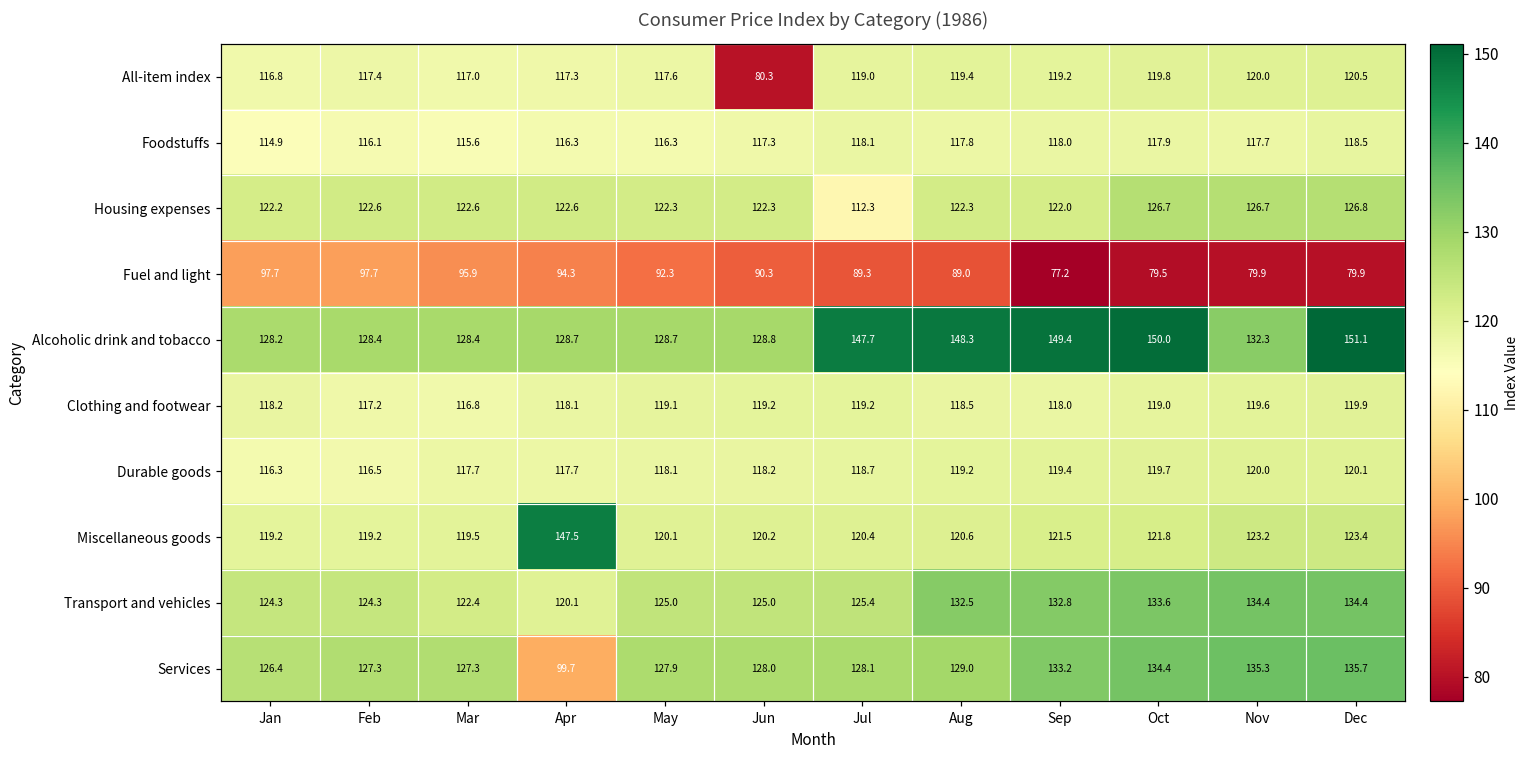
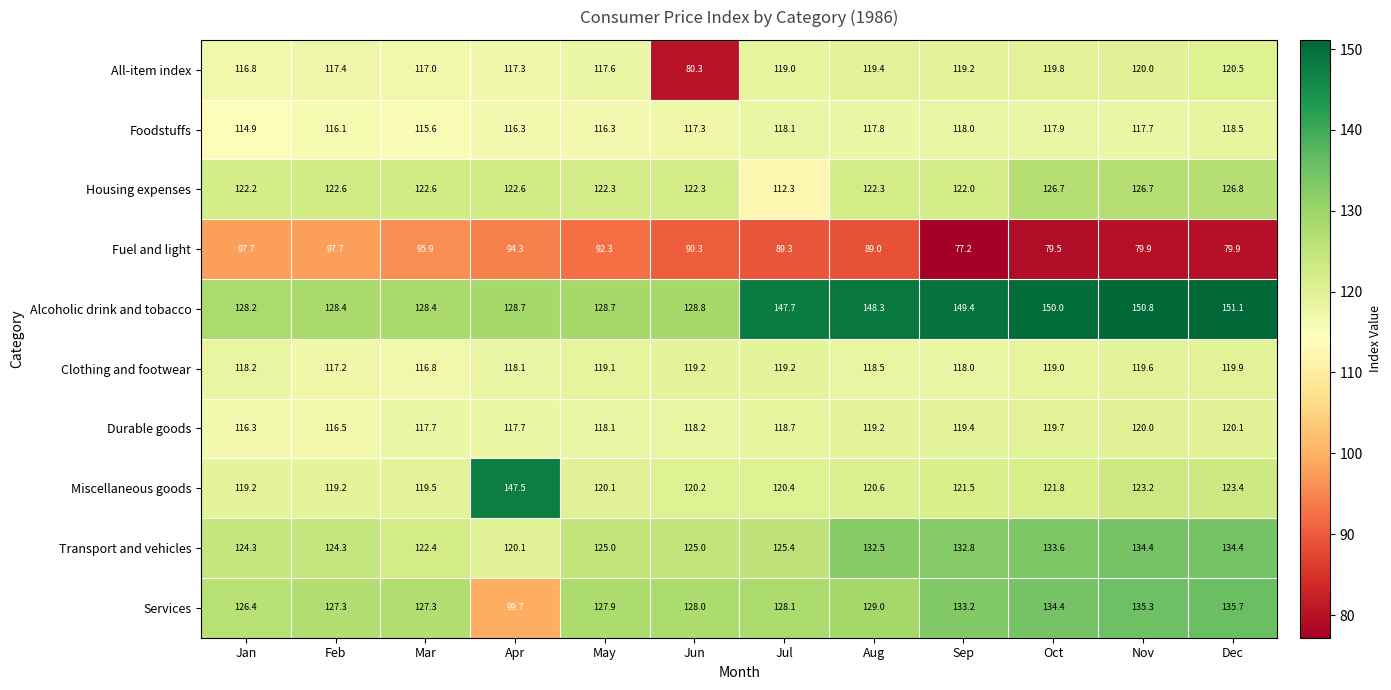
Alcoholic drink and tobacco, Nov: 132.3 -> 150.8
